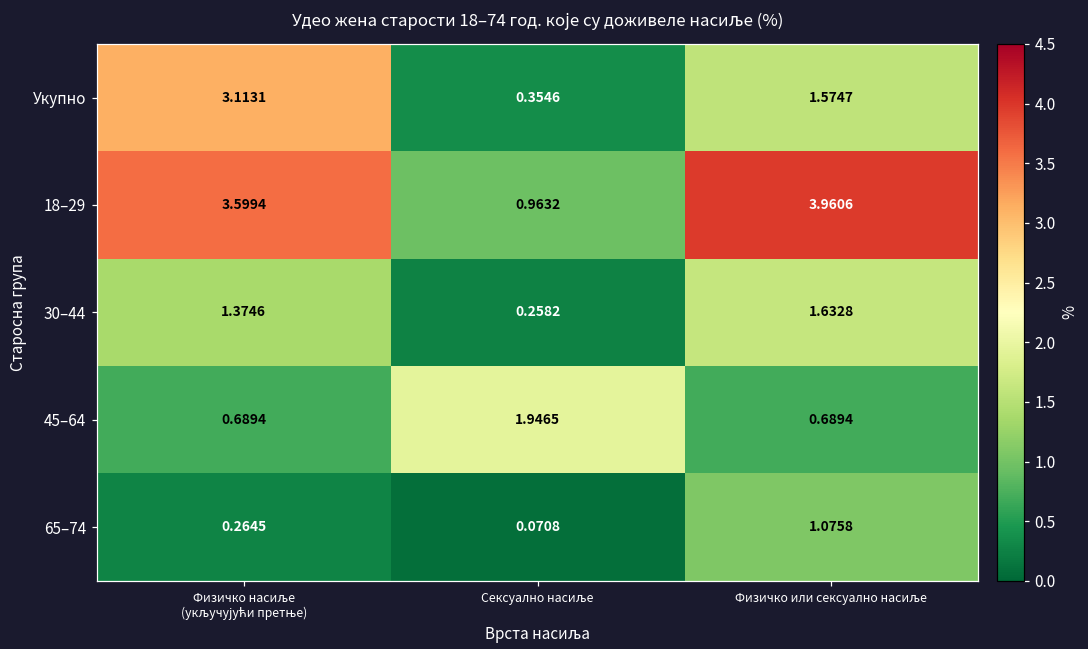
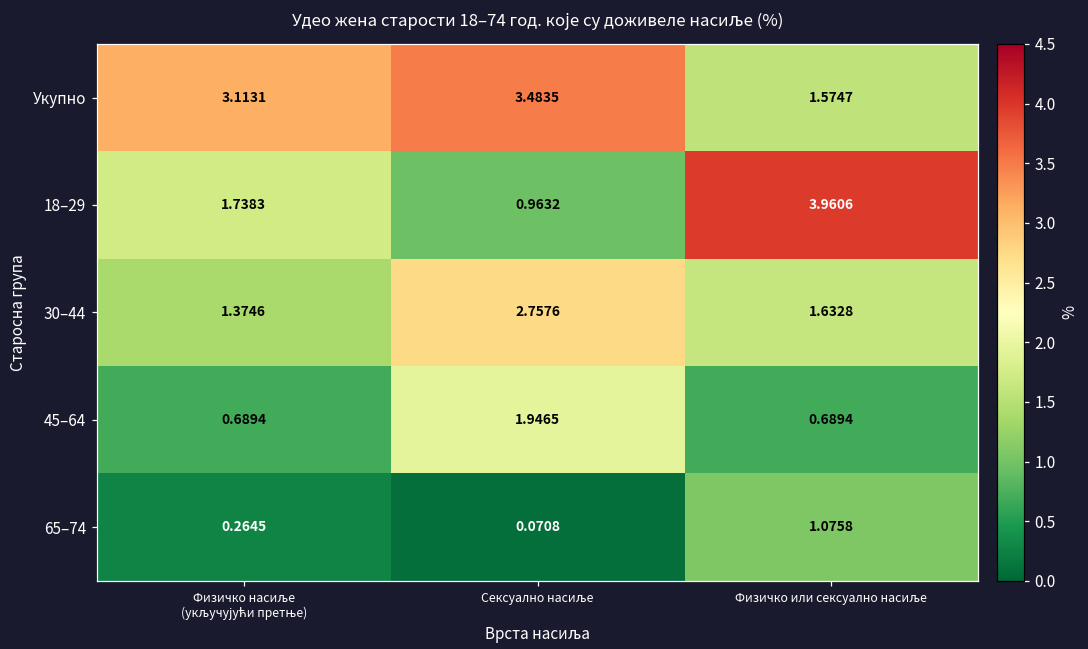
Укупно, Сексуално насиље: 0.3546 -> 3.4835
18–29, Физичко насиље (укључујући претње): 3.5994 -> 1.7383
30–44, Сексуално насиље: 0.2582 -> 2.7576
